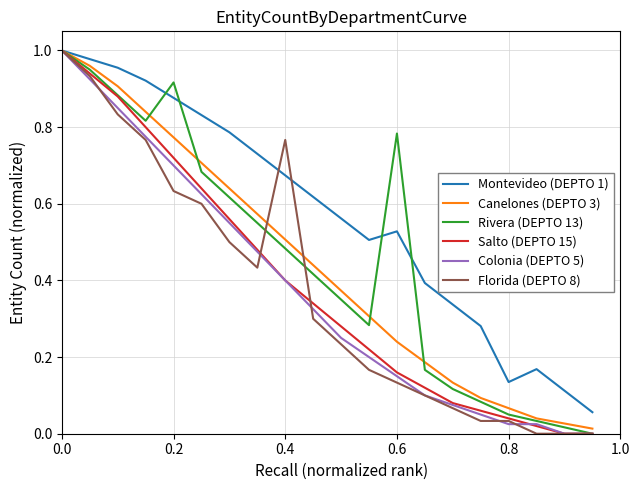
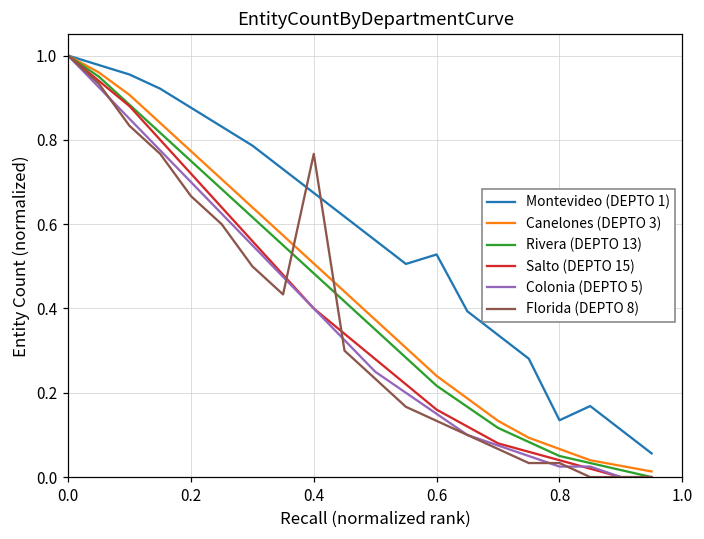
Rivera (DEPTO 13), 0.2: 0.92 -> 0.75
Florida (DEPTO 8), 0.2: 0.63 -> 0.67
Rivera (DEPTO 13), 0.6: 0.78 -> 0.22
